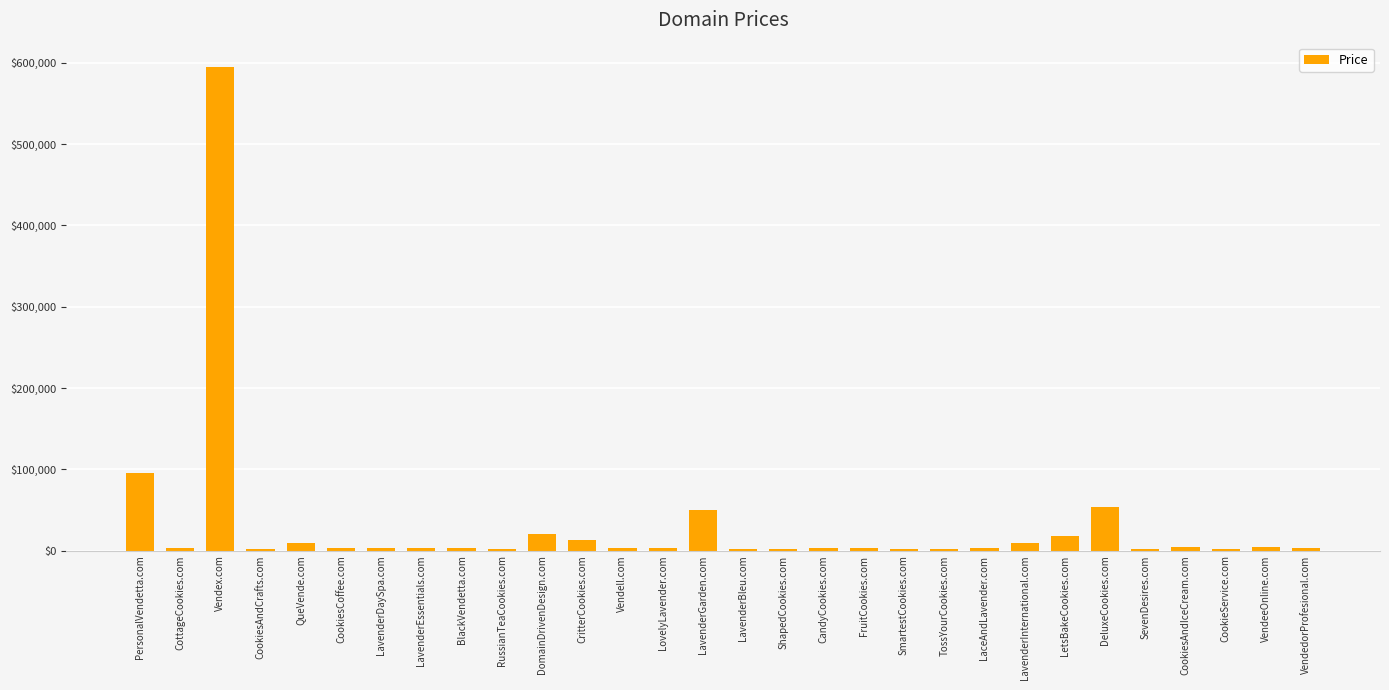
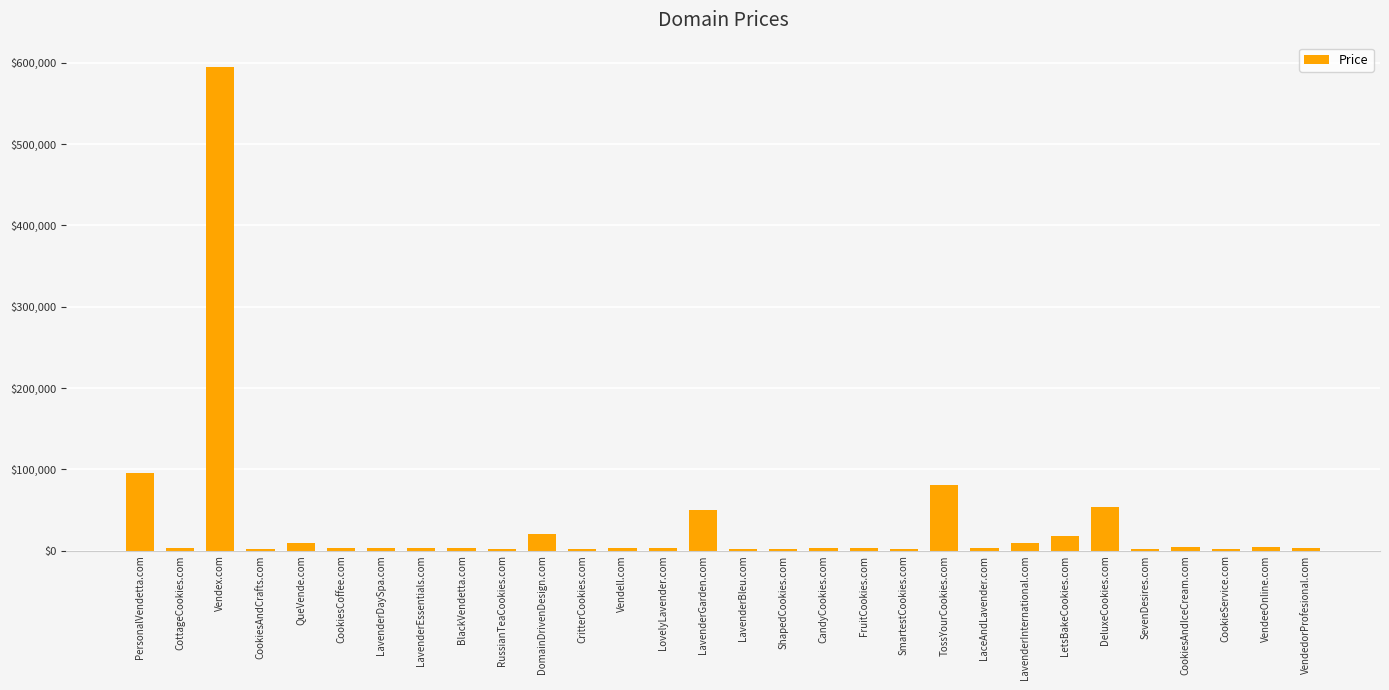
CritterCookies.com: $10,000 -> $0
TossYourCookies.com: $0 -> $80,000
